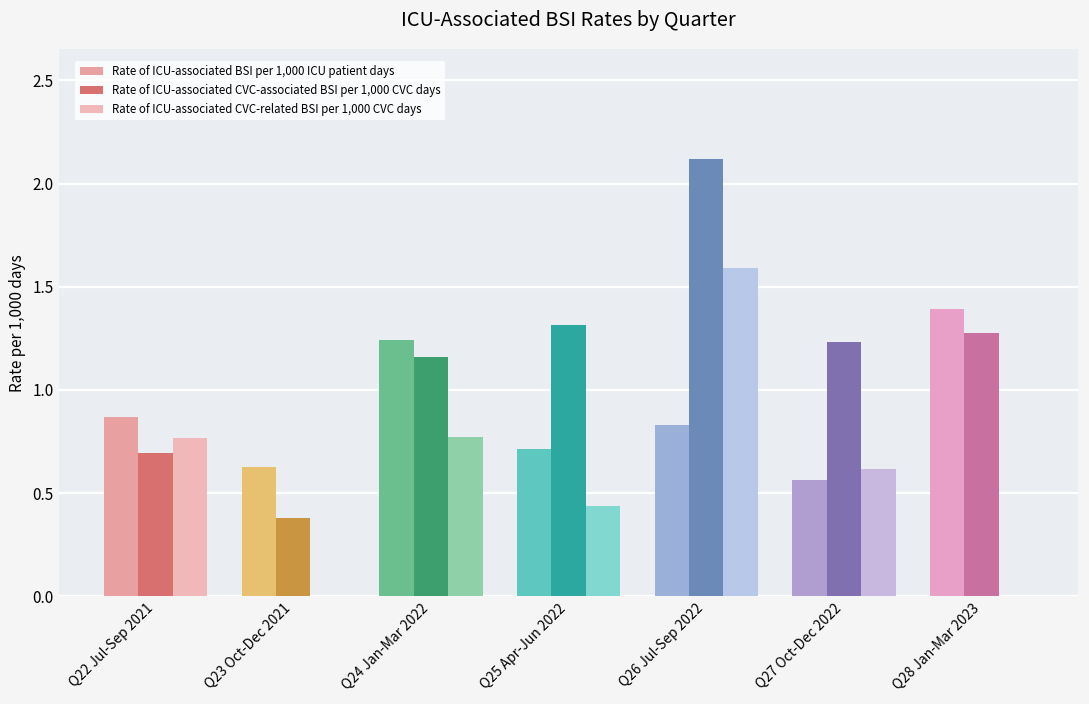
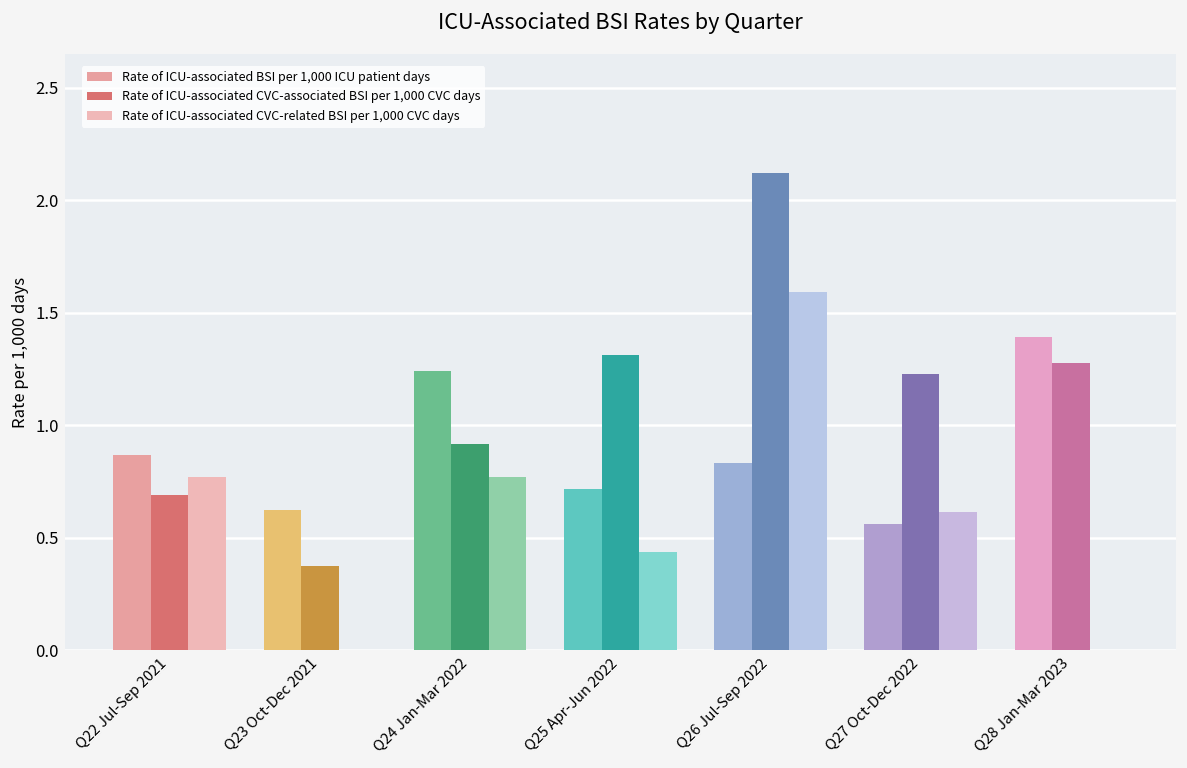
Rate of ICU-associated CVC-associated BSI per 1,000 CVC days, Q24 Jan-Mar 2022: 1.16 -> 0.92
